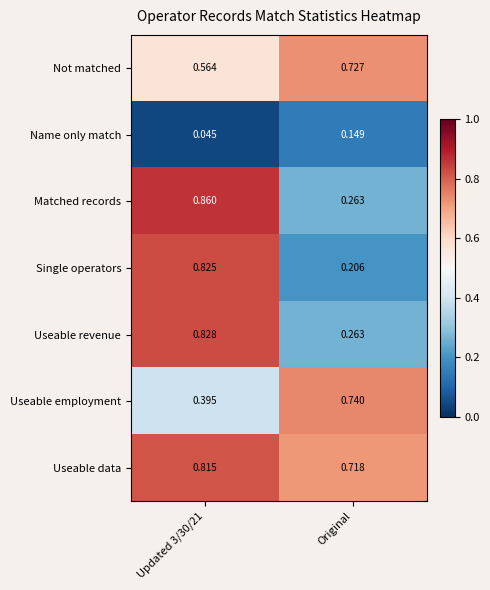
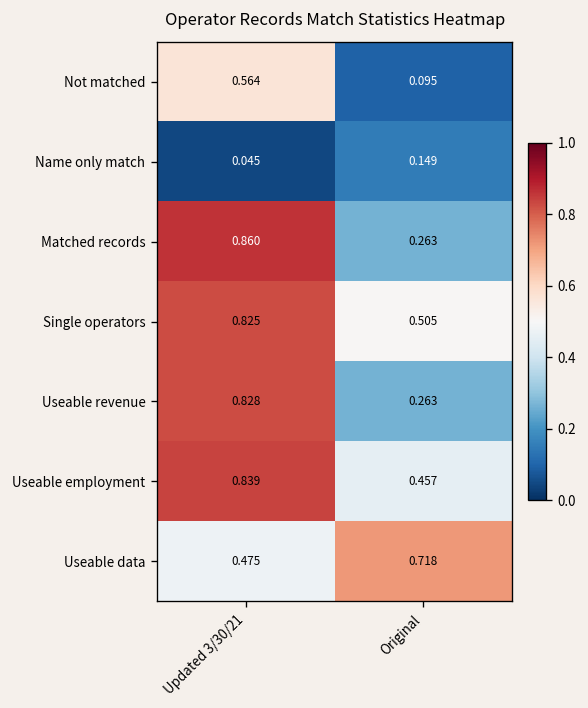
Not matched, Original: 0.727 -> 0.095
Single operators, Original: 0.206 -> 0.505
Useable employment, Updated 3/30/21: 0.395 -> 0.839
Useable employment, Original: 0.740 -> 0.457
Useable data, Updated 3/30/21: 0.815 -> 0.475
